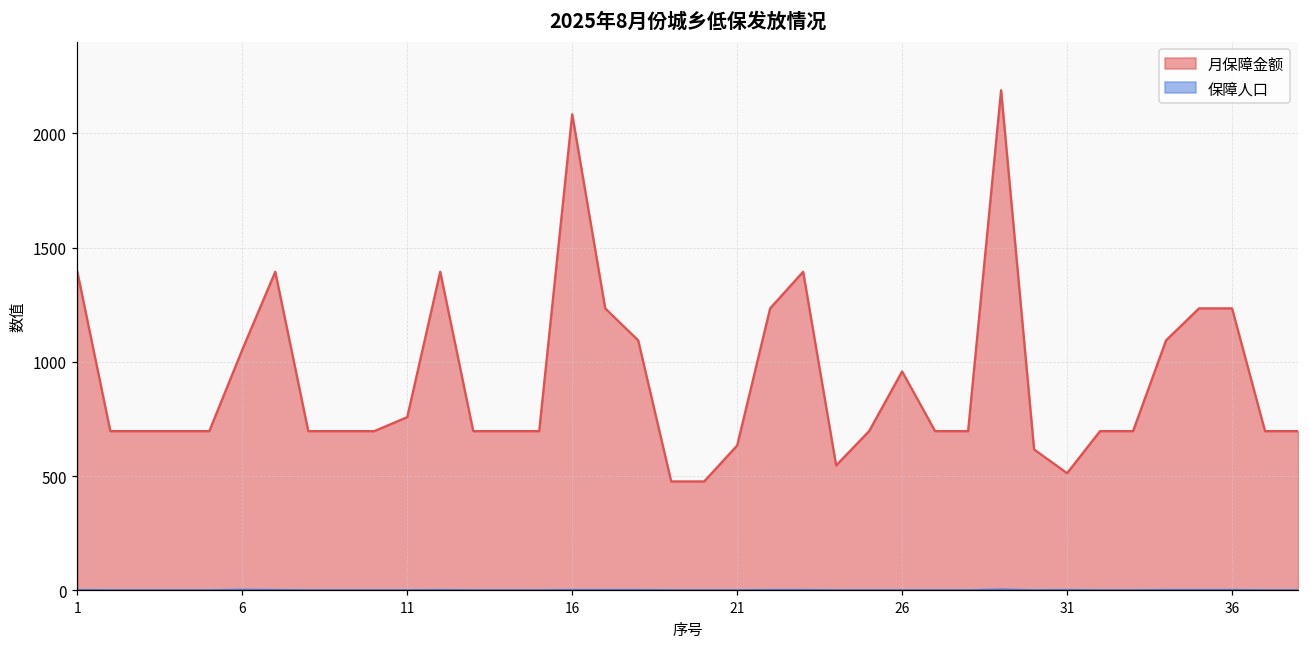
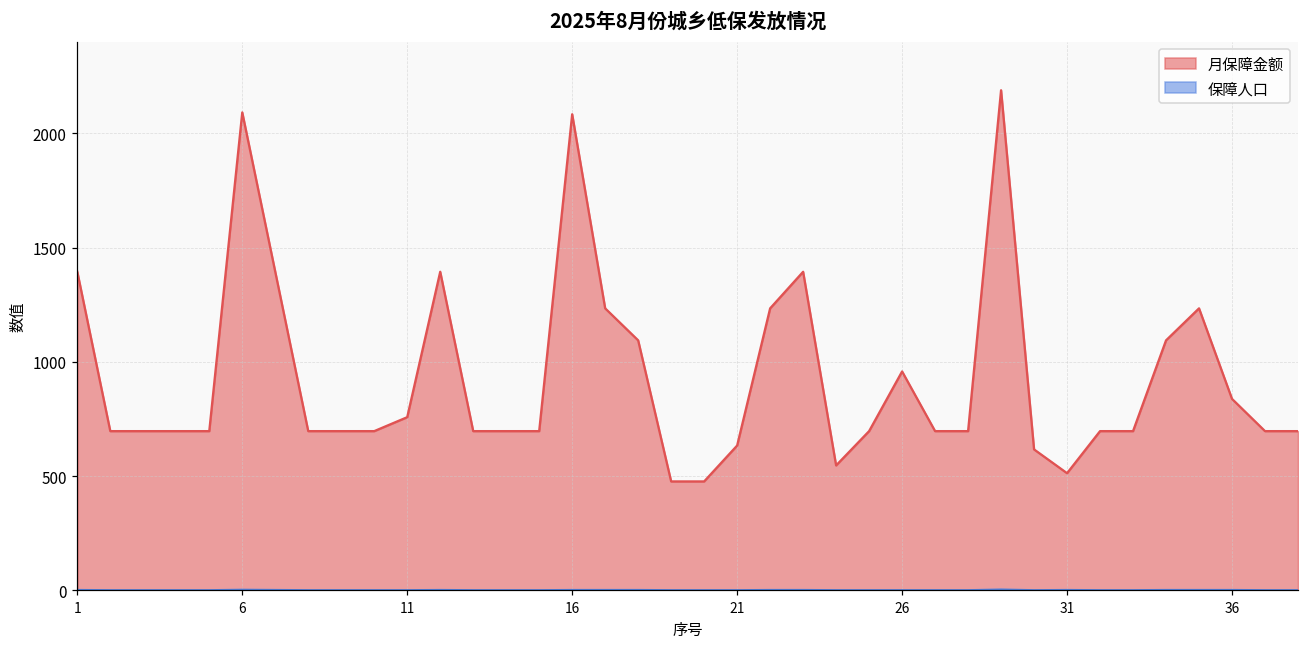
月保障金额, 6: 1050 -> 2090
月保障金额, 36: 1230 -> 840
